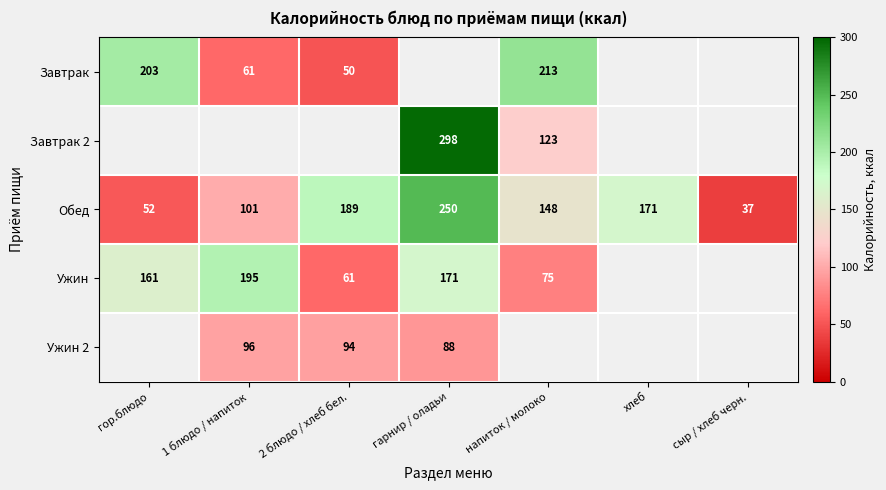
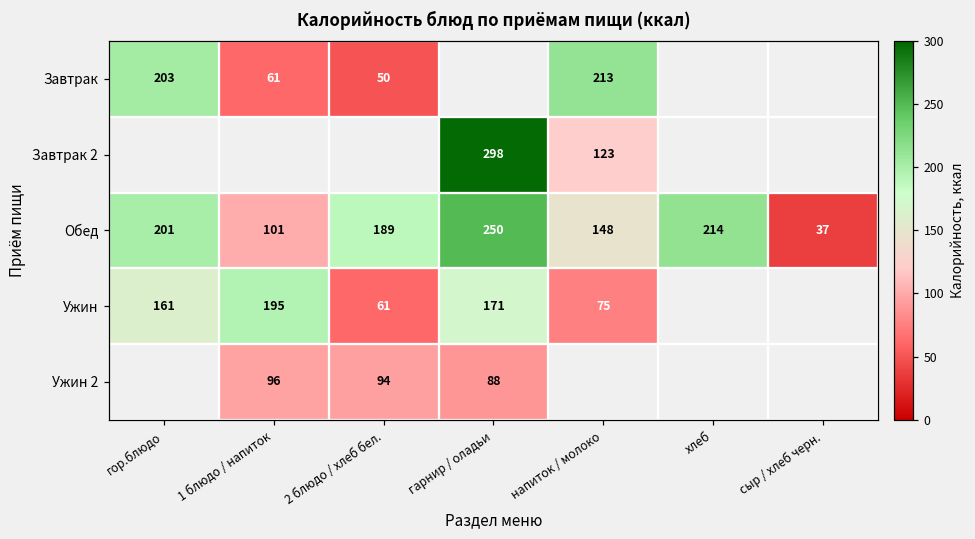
Обед, гор.блюдо: 52 -> 201
Обед, хлеб: 171 -> 214
